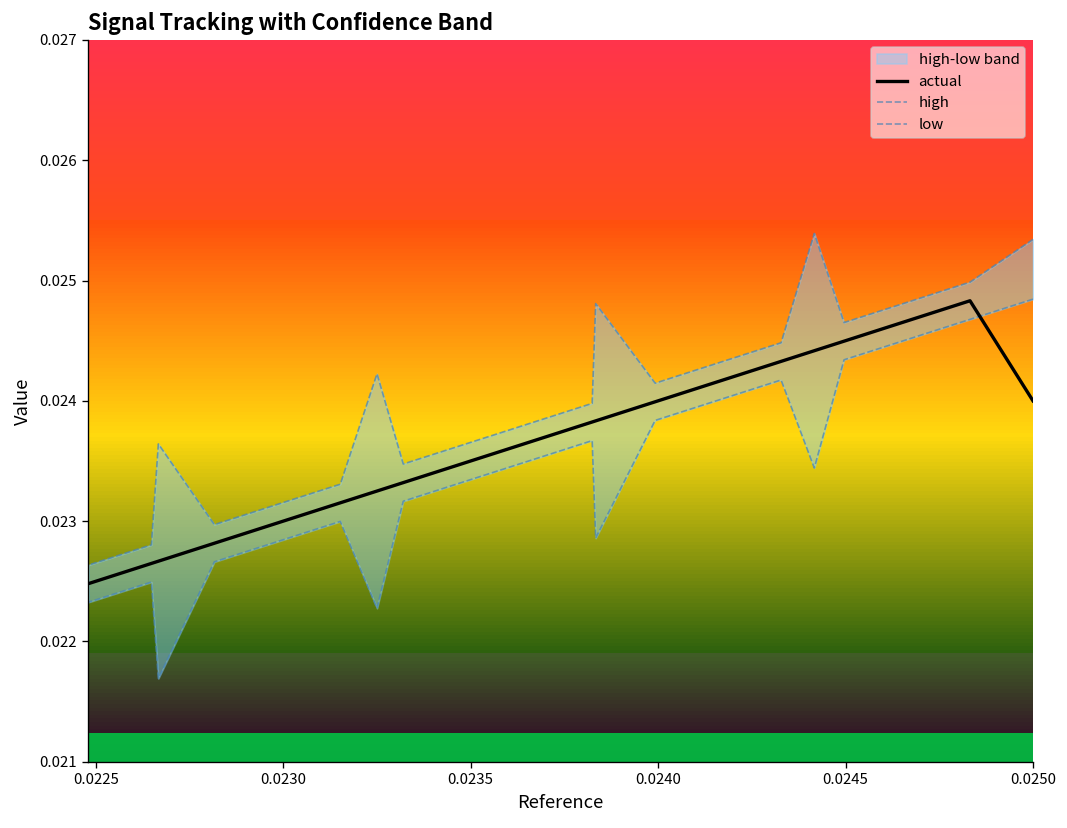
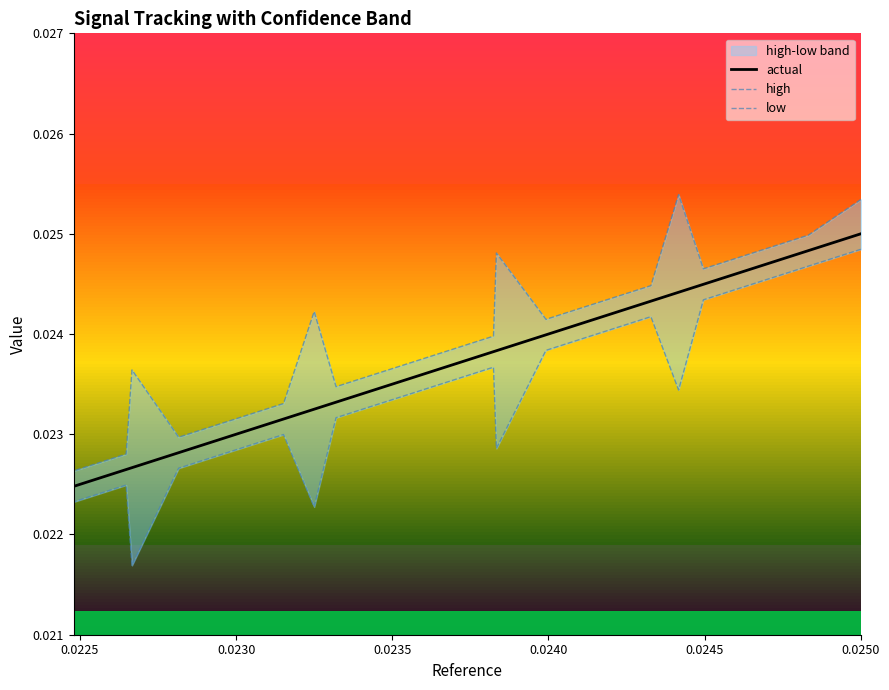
actual, 0.0250: 0.024 -> 0.025
